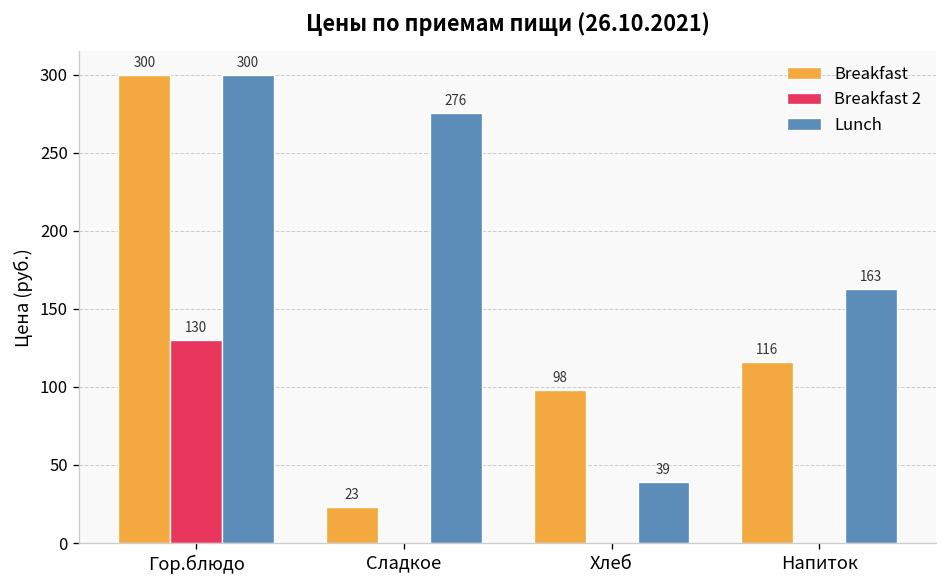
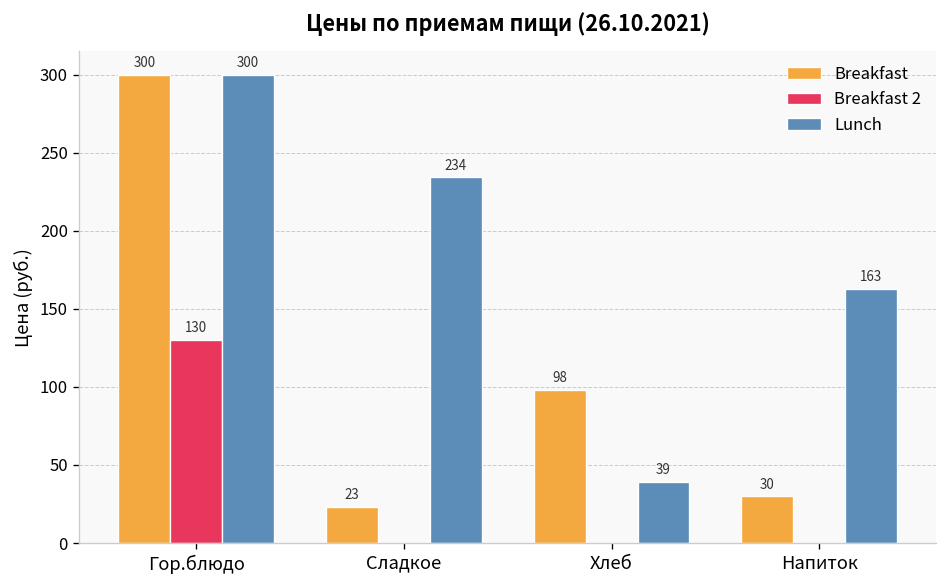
Lunch, Сладкое: 276 -> 234
Breakfast, Напиток: 116 -> 30
